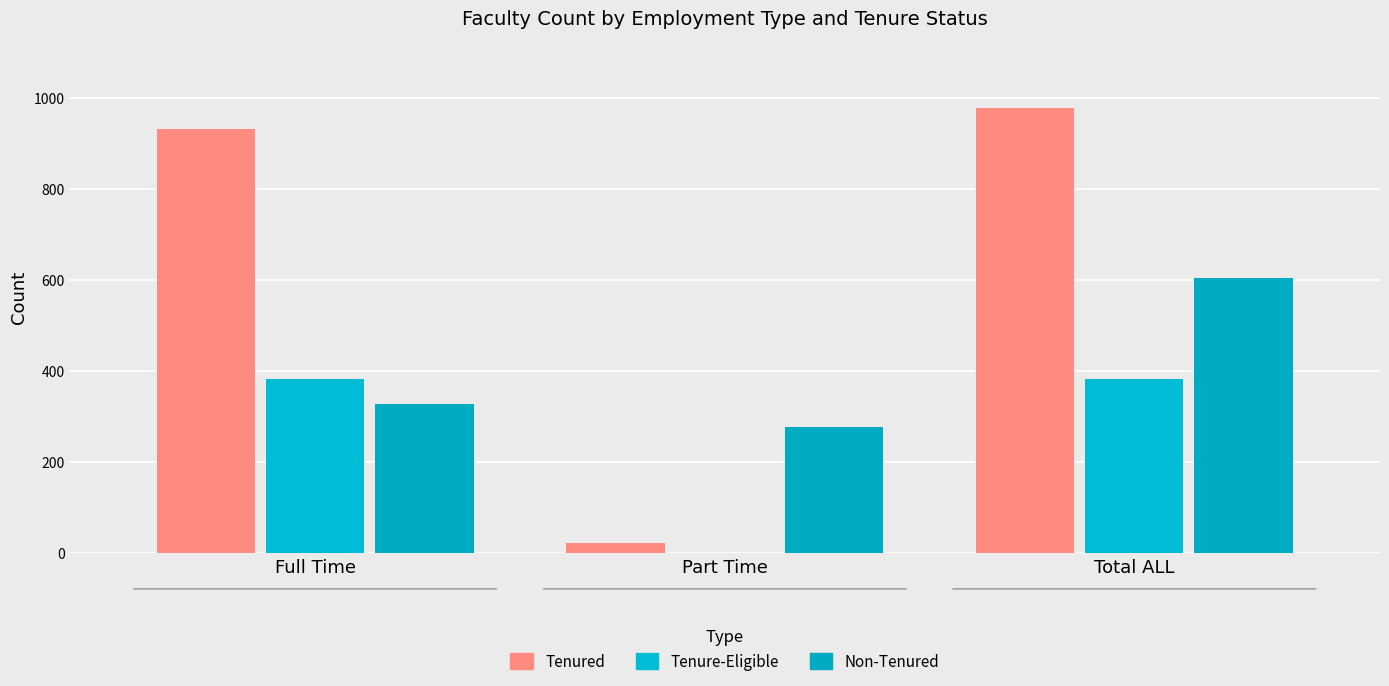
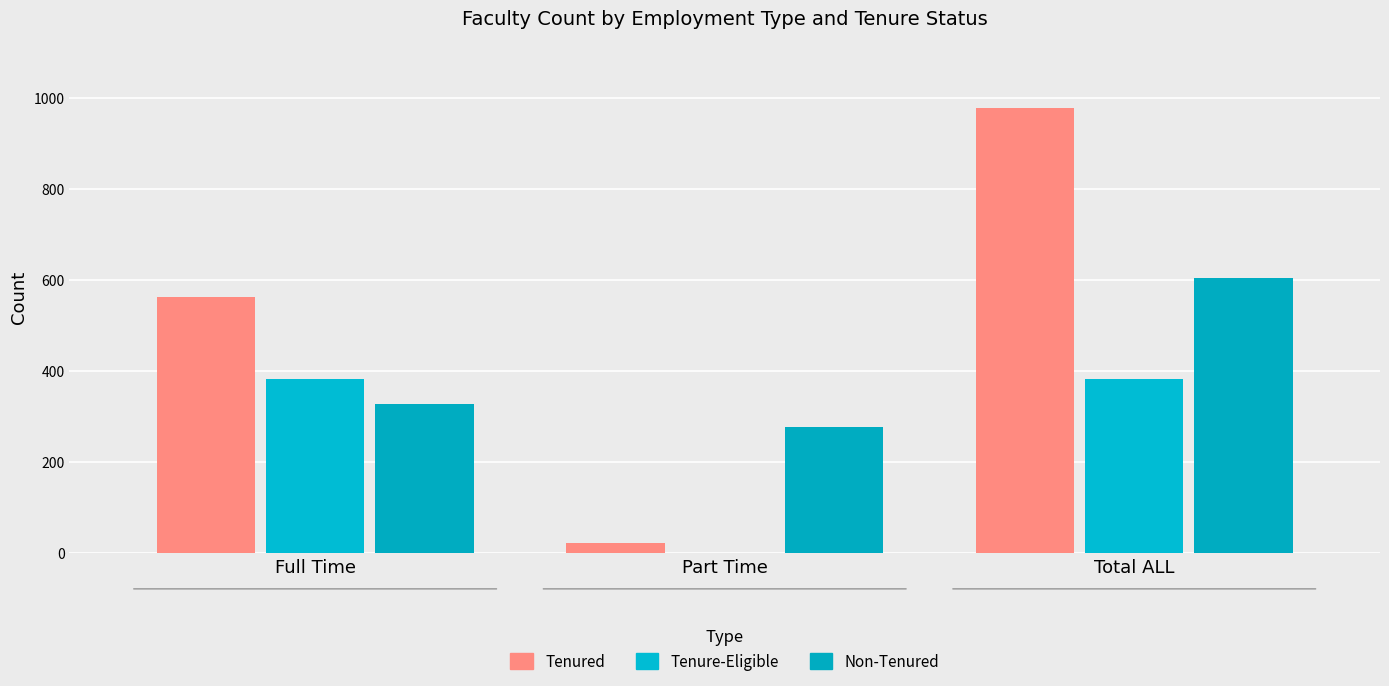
Tenured, Full Time: 930 -> 560
